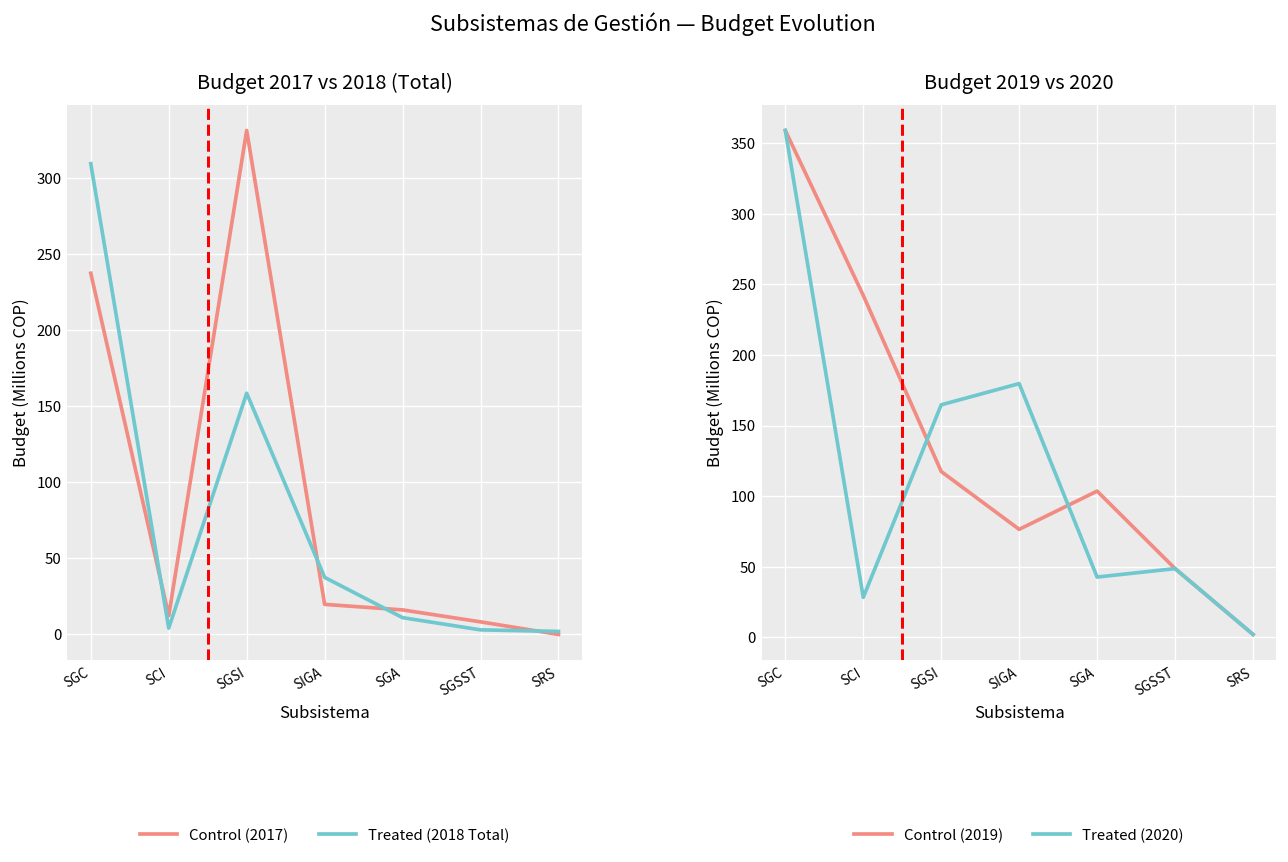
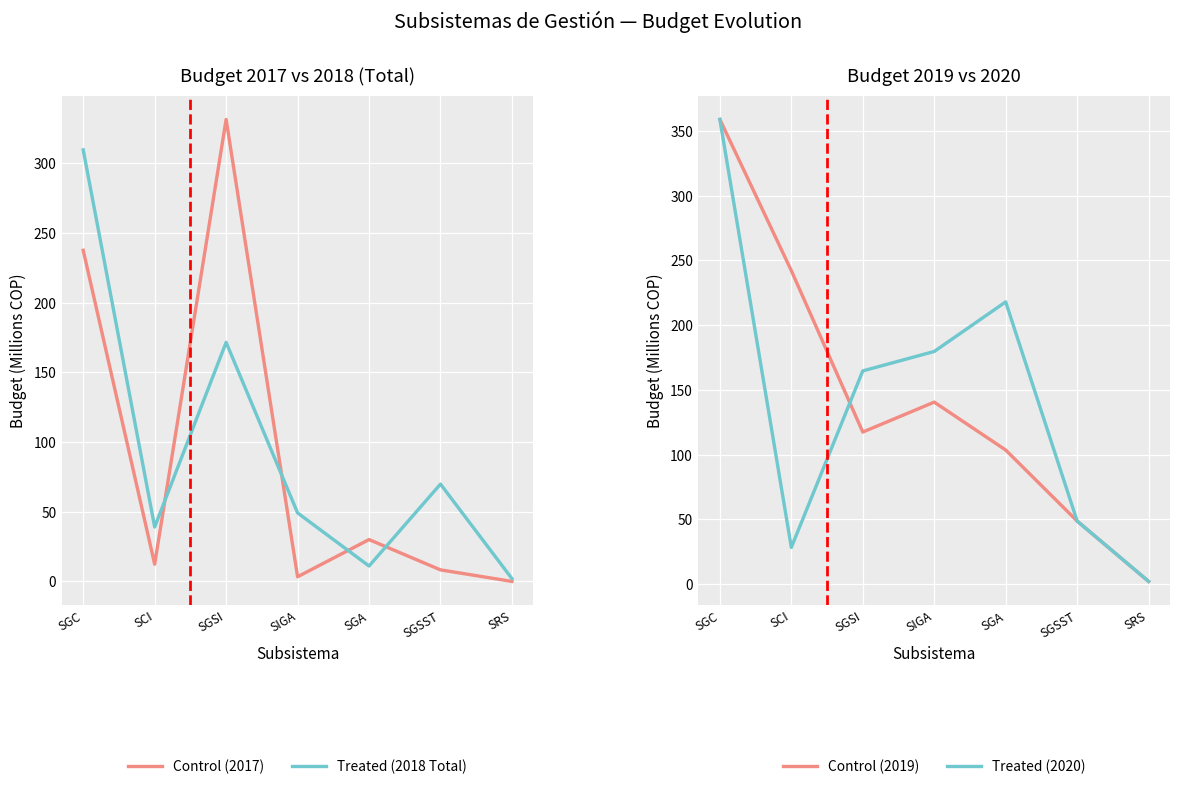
Budget 2017 vs 2018 (Total), Treated (2018 Total), SCI: 4 -> 39
Budget 2017 vs 2018 (Total), Treated (2018 Total), SGSI: 159 -> 172
Budget 2017 vs 2018 (Total), Control (2017), SIGA: 20 -> 3
Budget 2017 vs 2018 (Total), Treated (2018 Total), SIGA: 38 -> 49
Budget 2017 vs 2018 (Total), Control (2017), SGA: 16 -> 30
Budget 2017 vs 2018 (Total), Treated (2018 Total), SGSST: 3 -> 70
Budget 2019 vs 2020, Control (2019), SIGA: 77 -> 141
Budget 2019 vs 2020, Treated (2020), SGA: 43 -> 218
